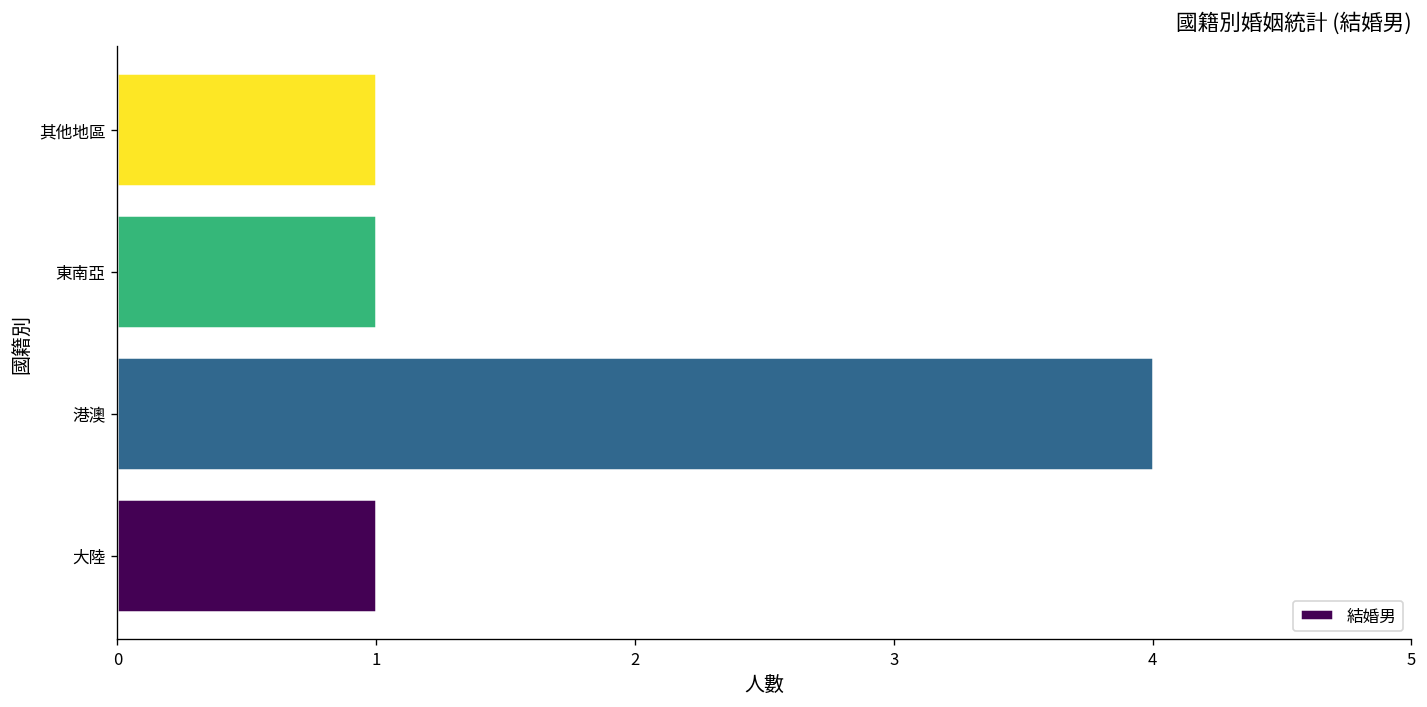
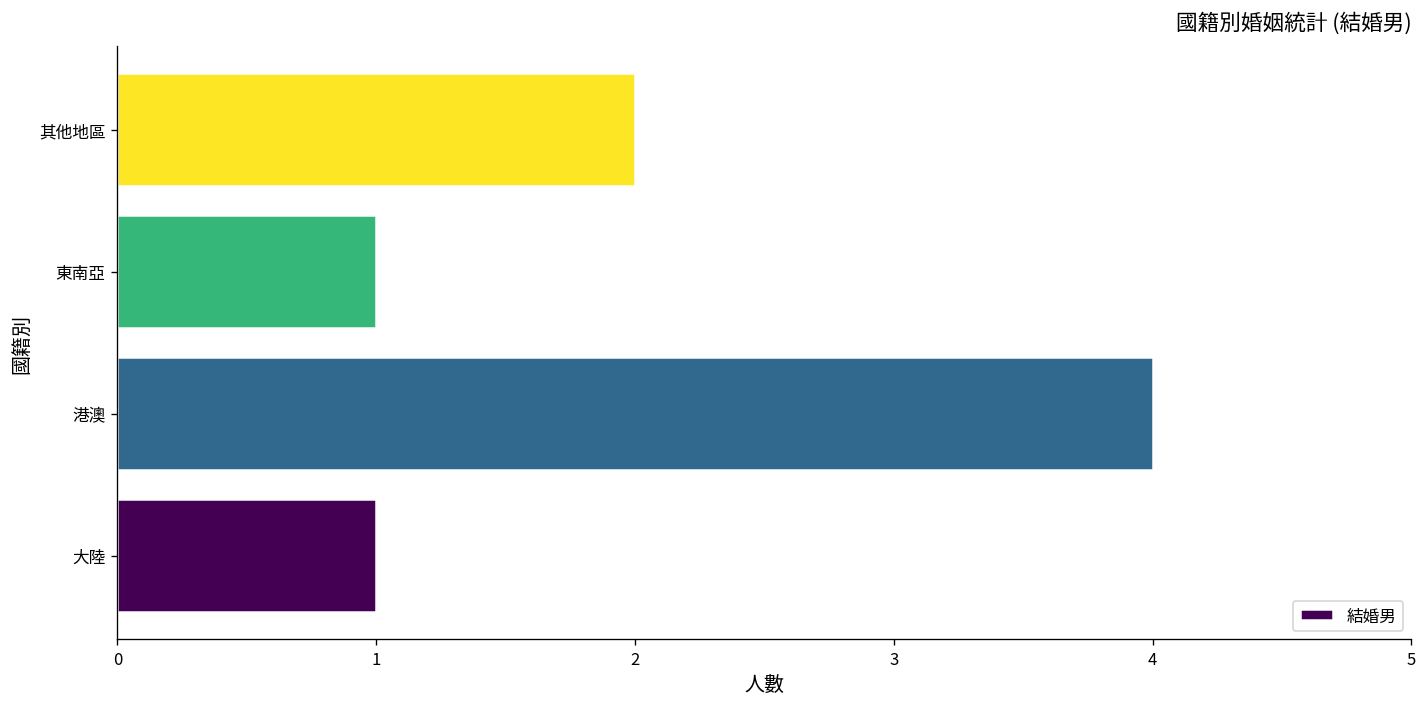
其他地區: 1 -> 2
